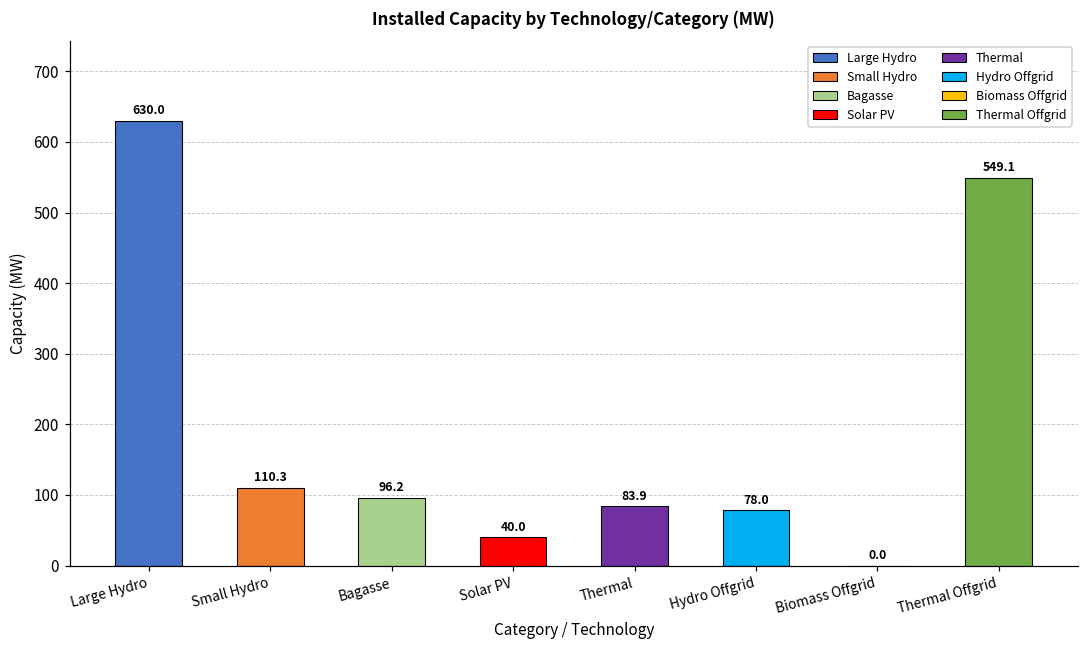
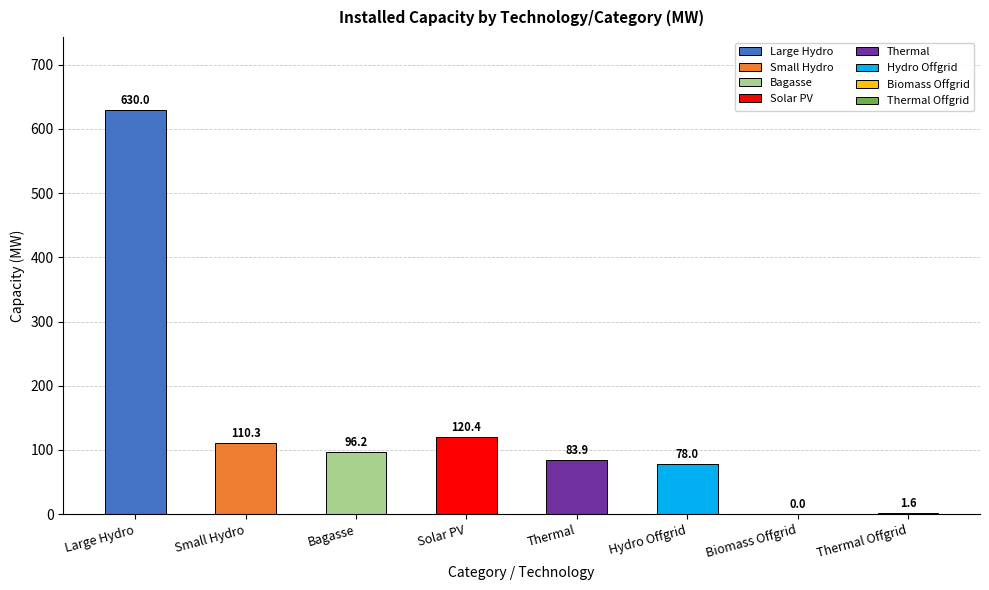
Solar PV: 40.0 -> 120.4
Thermal Offgrid: 549.1 -> 1.6
